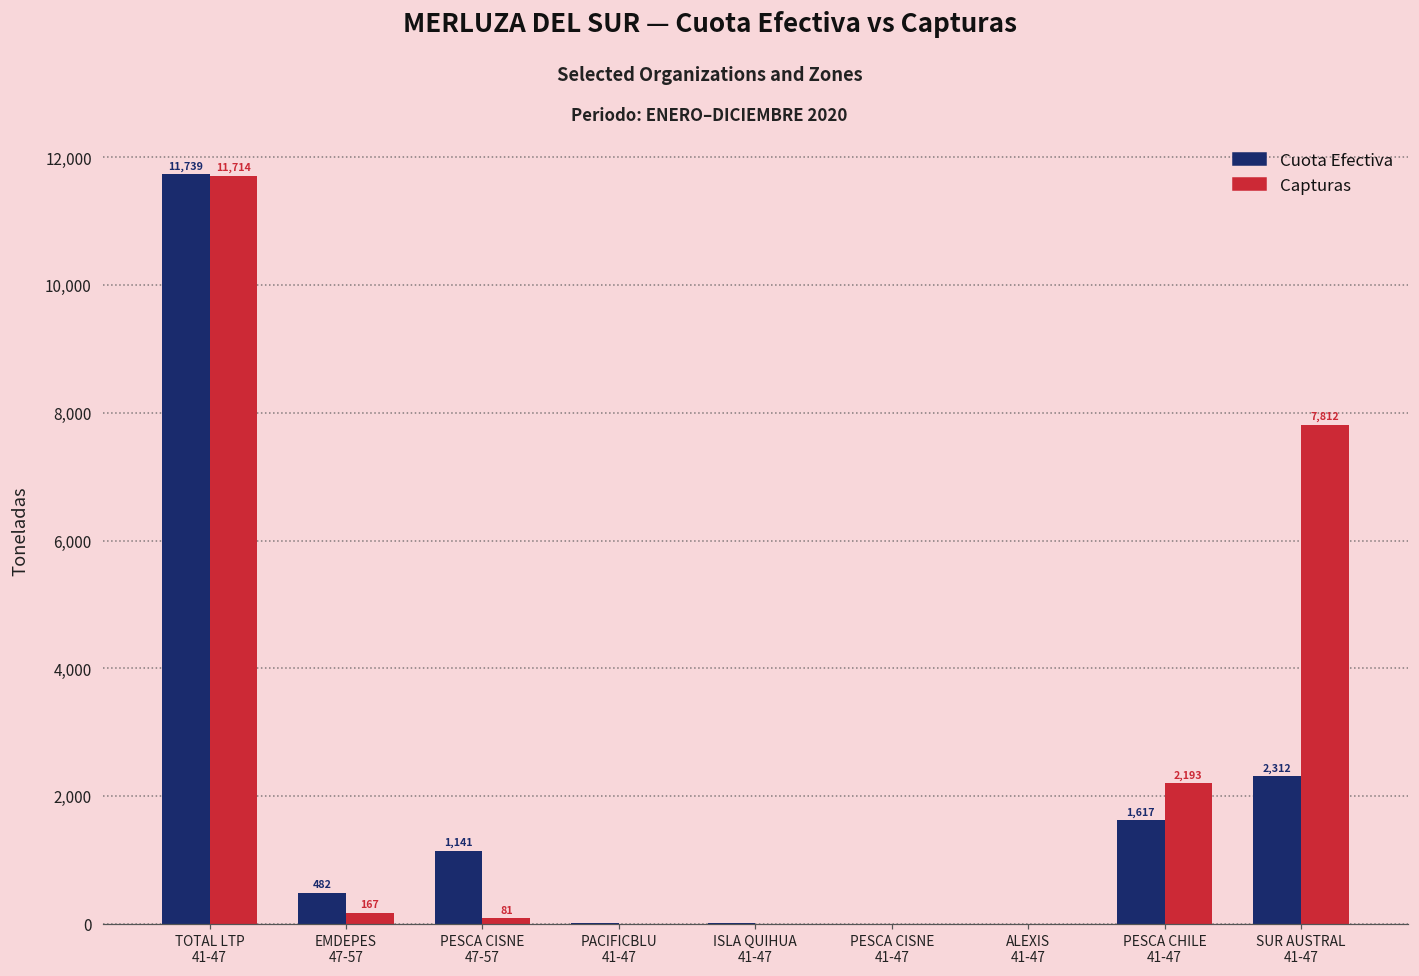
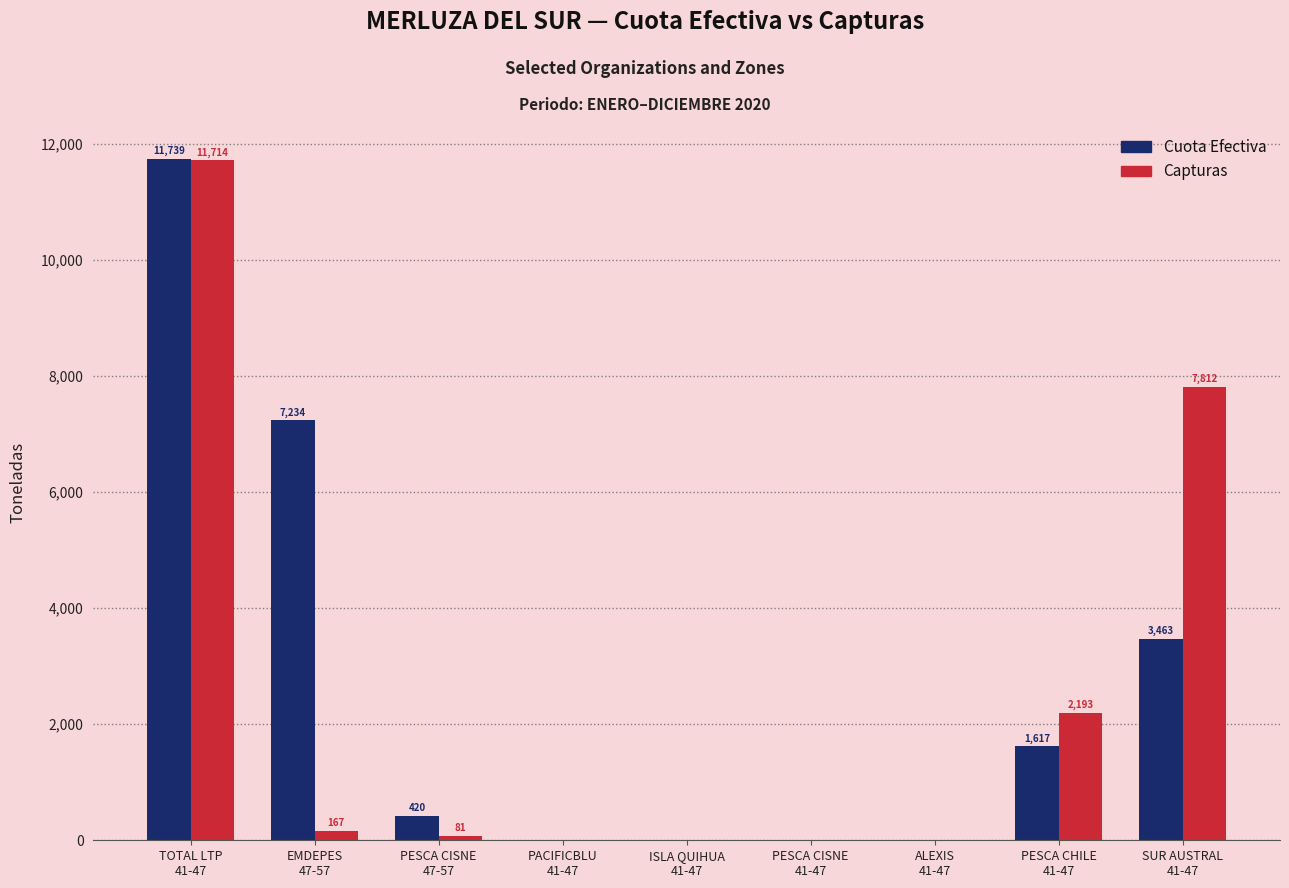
Cuota Efectiva, EMDEPES 47-57: 482 -> 7,234
Cuota Efectiva, PESCA CISNE 47-57: 1,141 -> 420
Cuota Efectiva, SUR AUSTRAL 41-47: 2,312 -> 3,463
